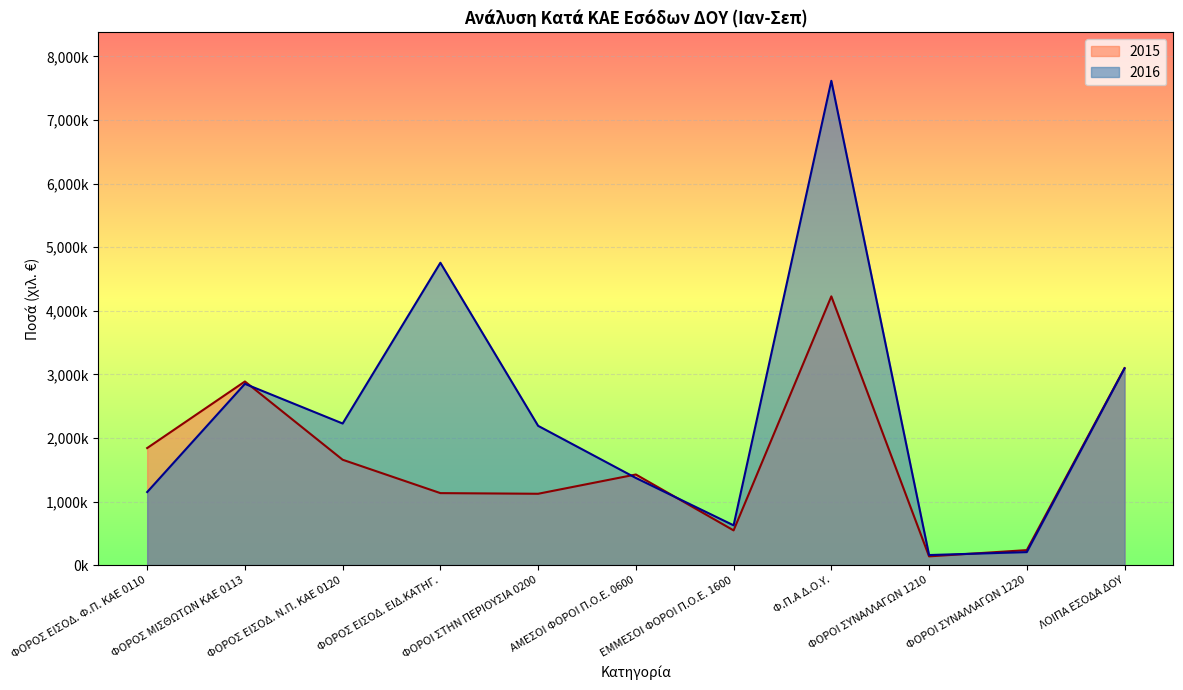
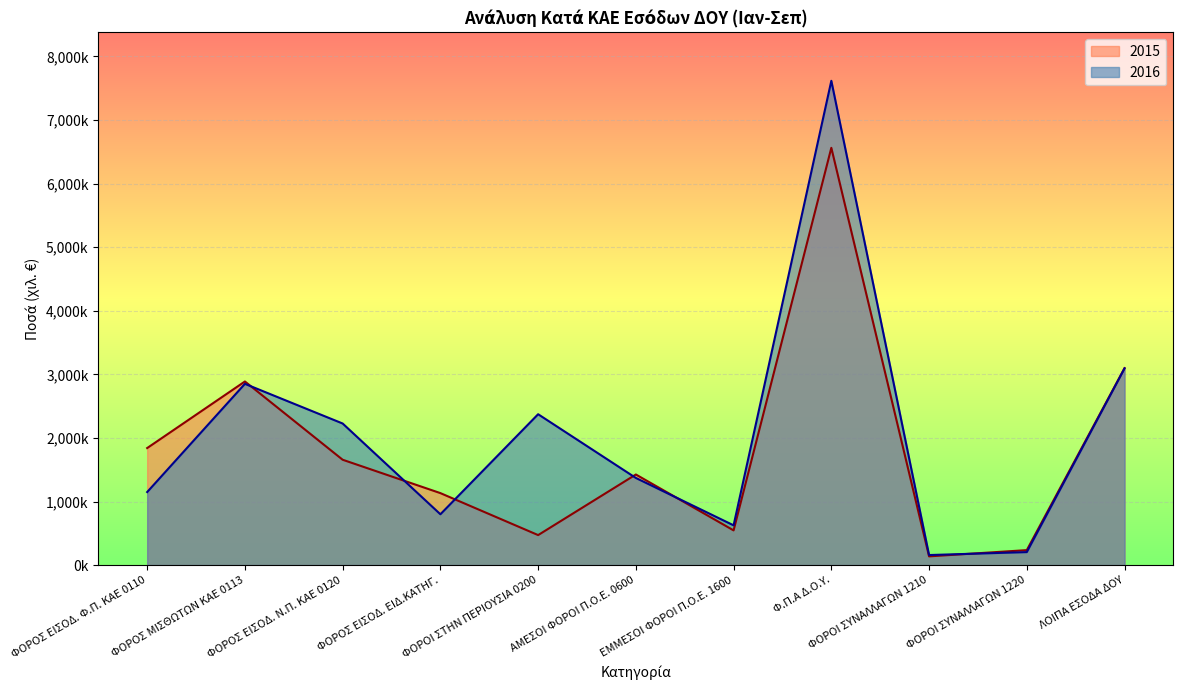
2016, ΦΟΡΟΣ ΕΙΣΟΔ. ΕΙΔ.ΚΑΤΗΓ.: 4,800,000 -> 800,000
2015, ΦΟΡΟΙ ΣΤΗΝ ΠΕΡΙΟΥΣΙΑ 0200: 1,100,000 -> 500,000
2016, ΦΟΡΟΙ ΣΤΗΝ ΠΕΡΙΟΥΣΙΑ 0200: 2,200,000 -> 2,400,000
2015, Φ.Π.Α Δ.Ο.Υ.: 4,200,000 -> 6,600,000
